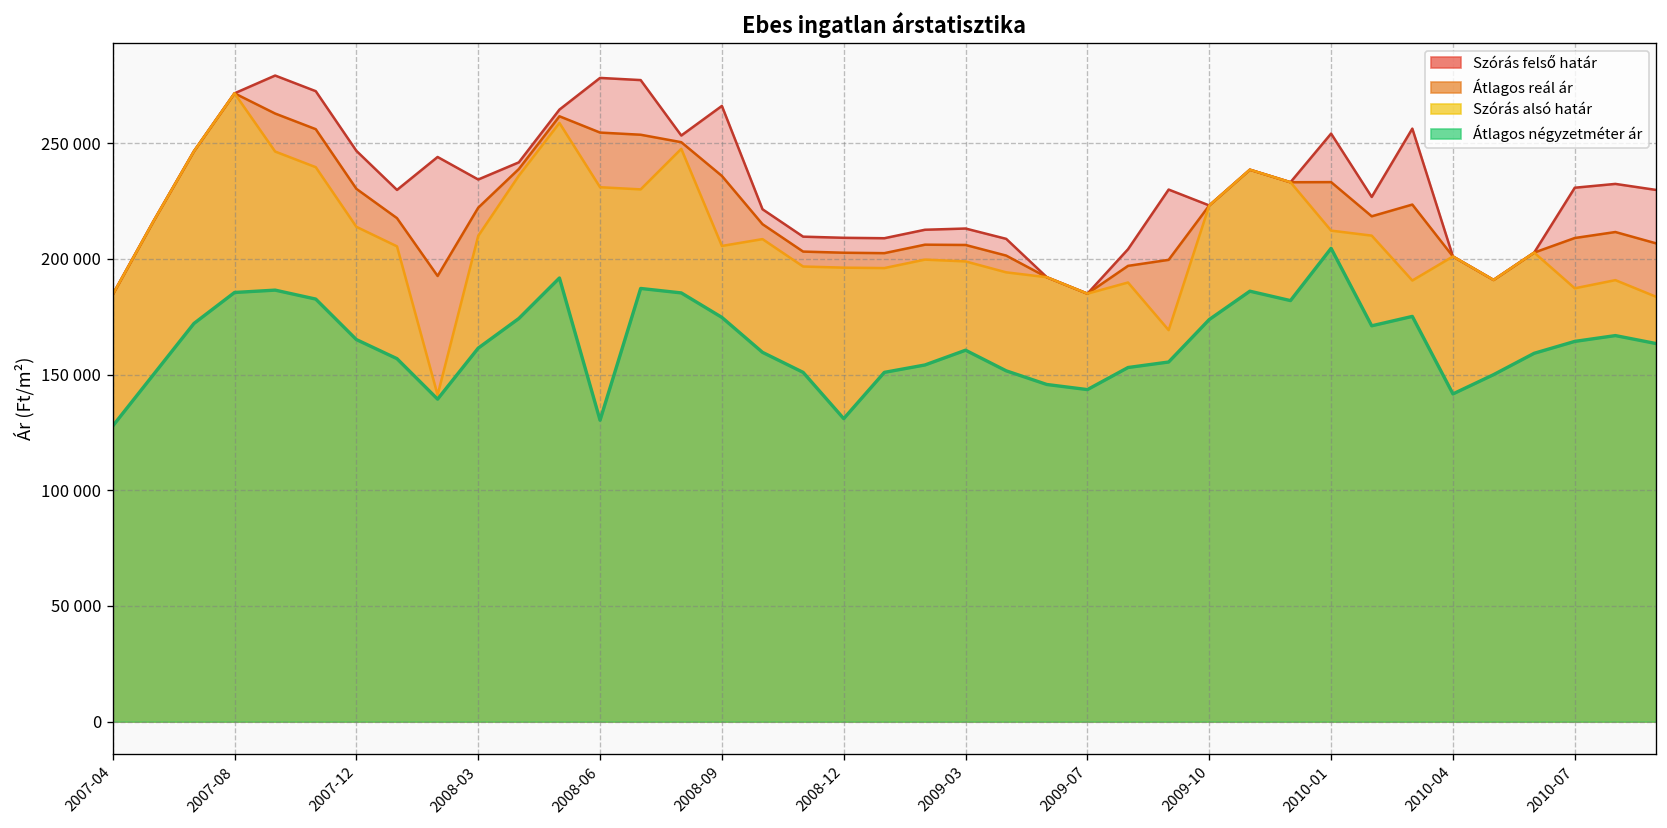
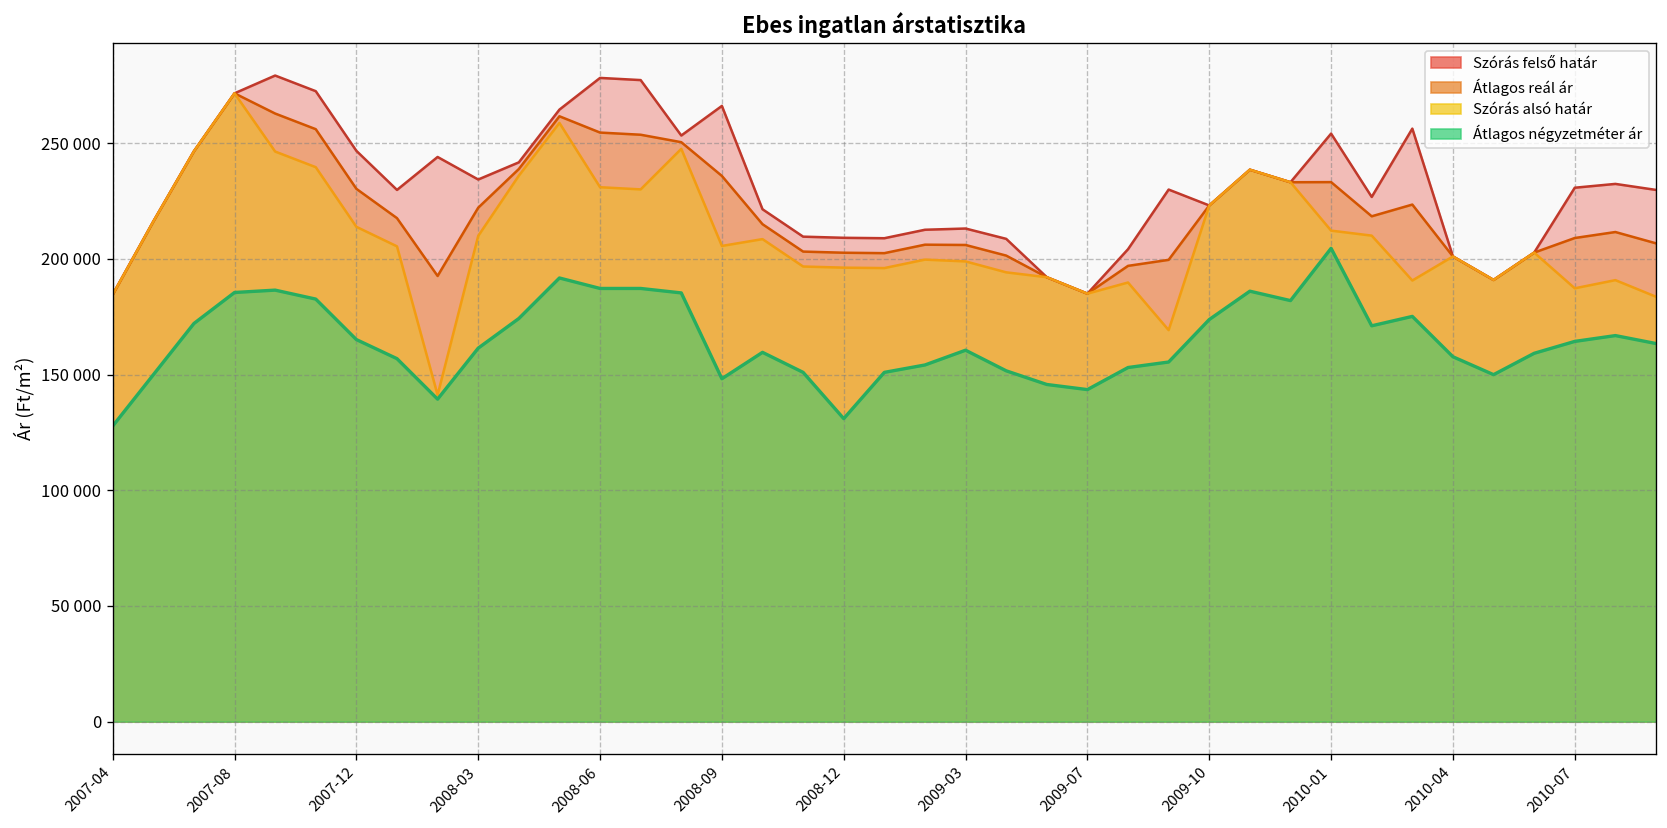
Átlagos négyzetméter ár, 2008-06: 130000 -> 187000
Átlagos négyzetméter ár, 2008-09: 175000 -> 148000
Átlagos négyzetméter ár, 2010-04: 142000 -> 158000
